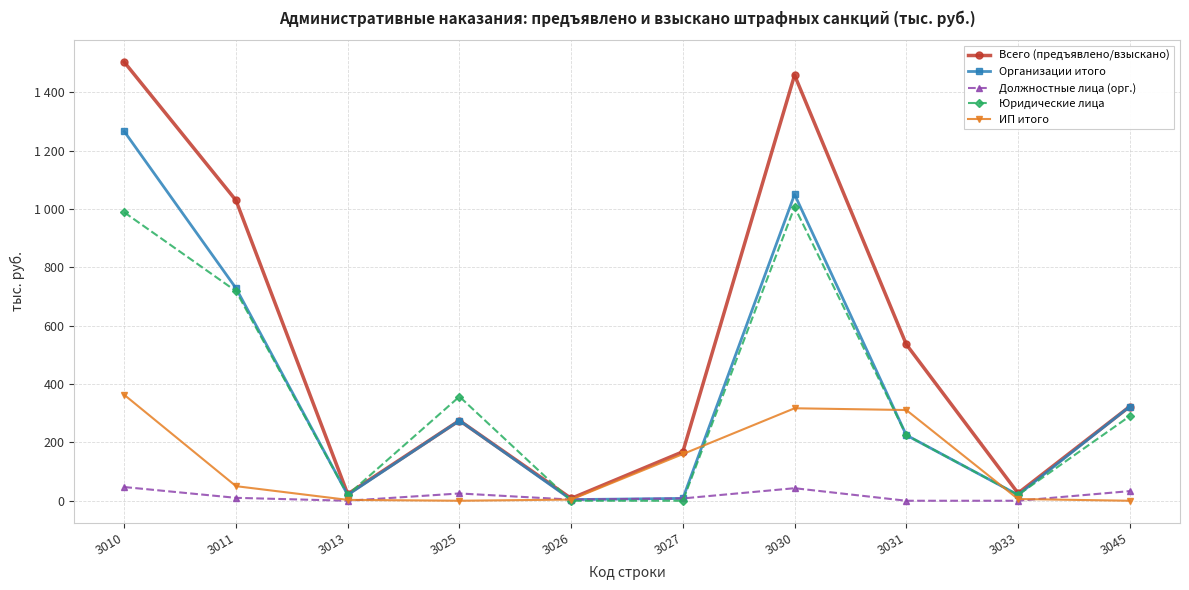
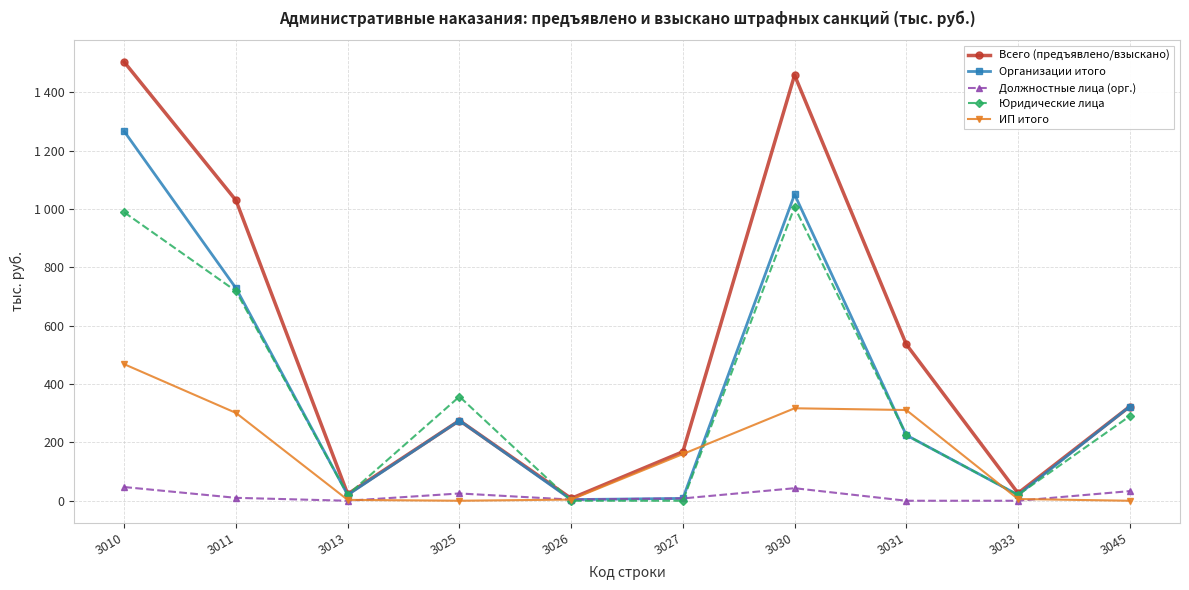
ИП итого, 3010: 360 -> 470
ИП итого, 3011: 50 -> 300
